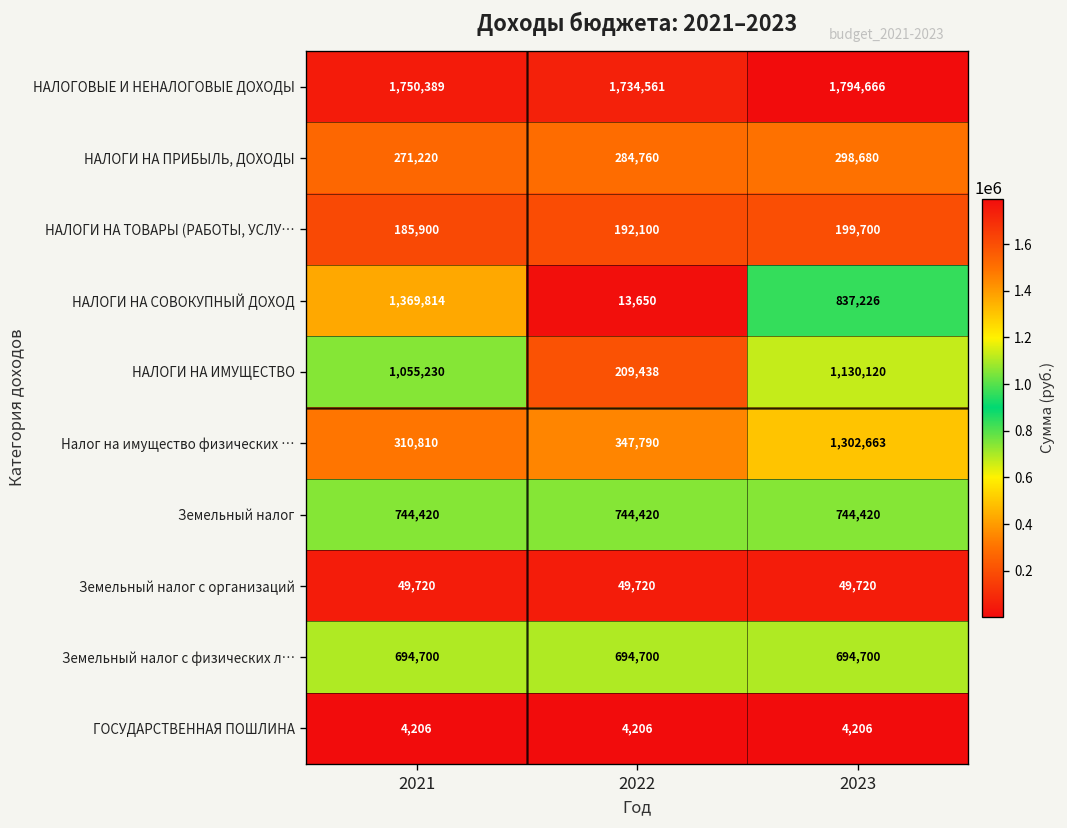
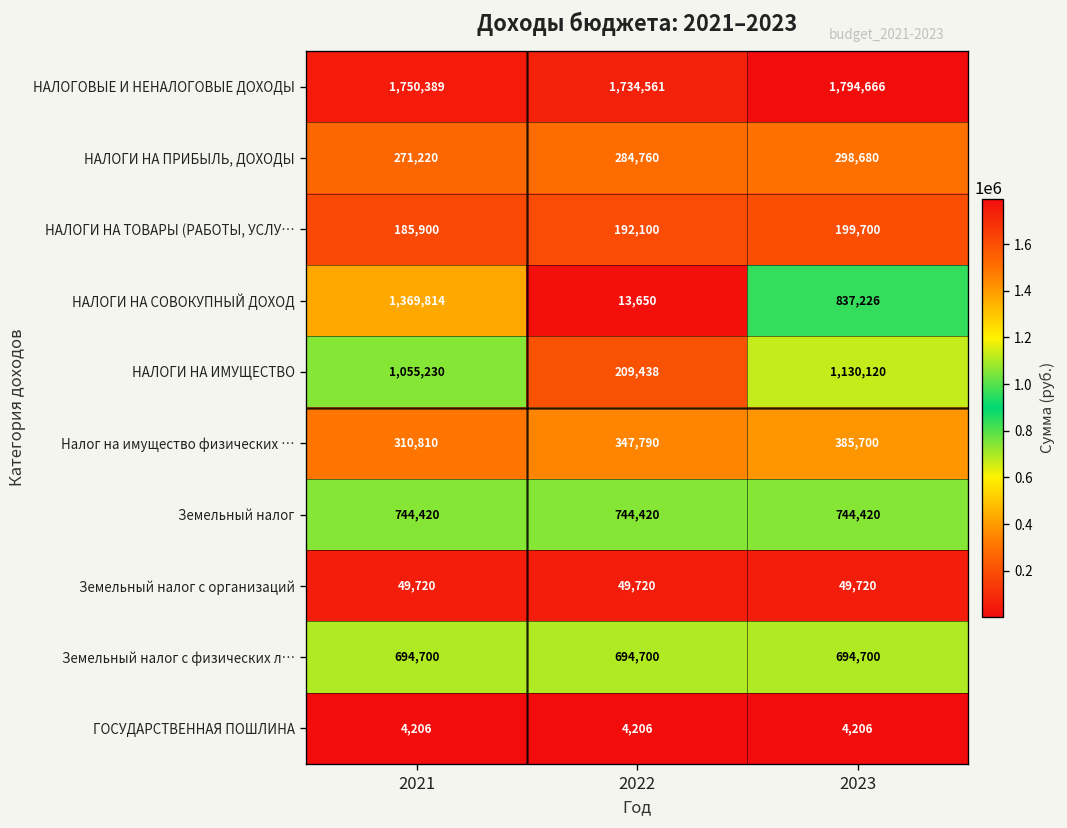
Налог на имущество физических …, 2023: 1,302,663 -> 385,700
